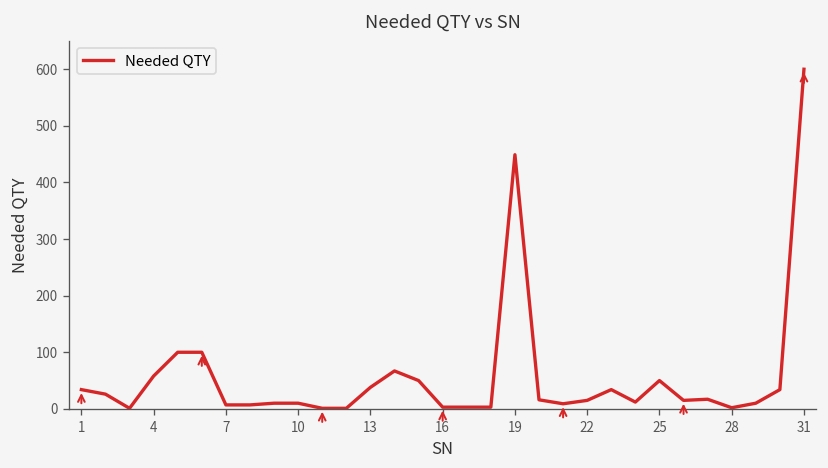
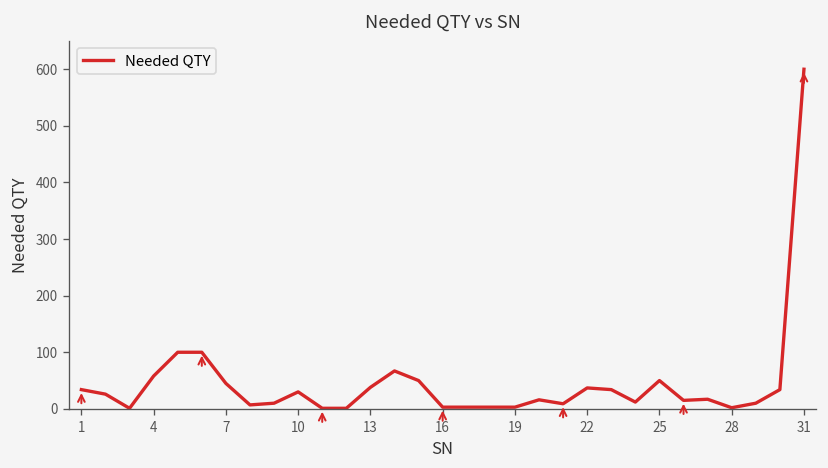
7: 10 -> 50
10: 10 -> 30
19: 450 -> 0
22: 20 -> 40
